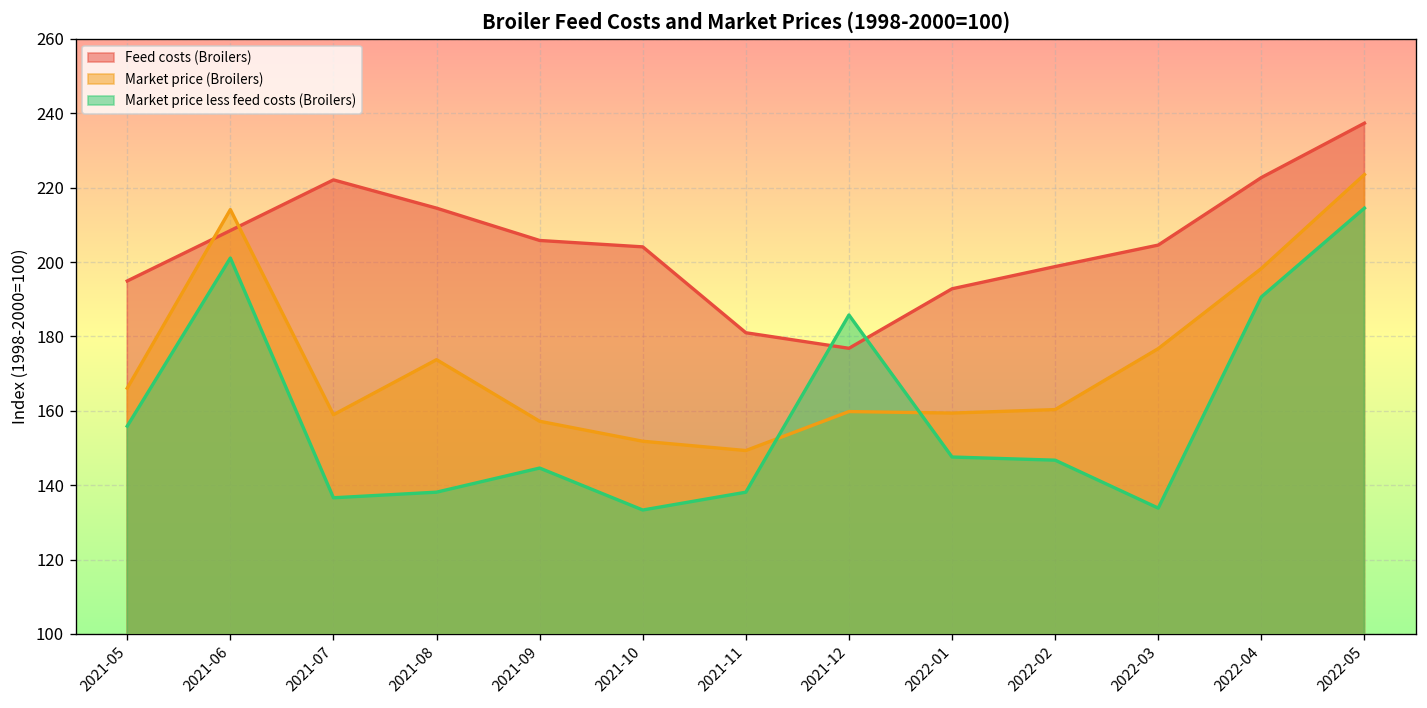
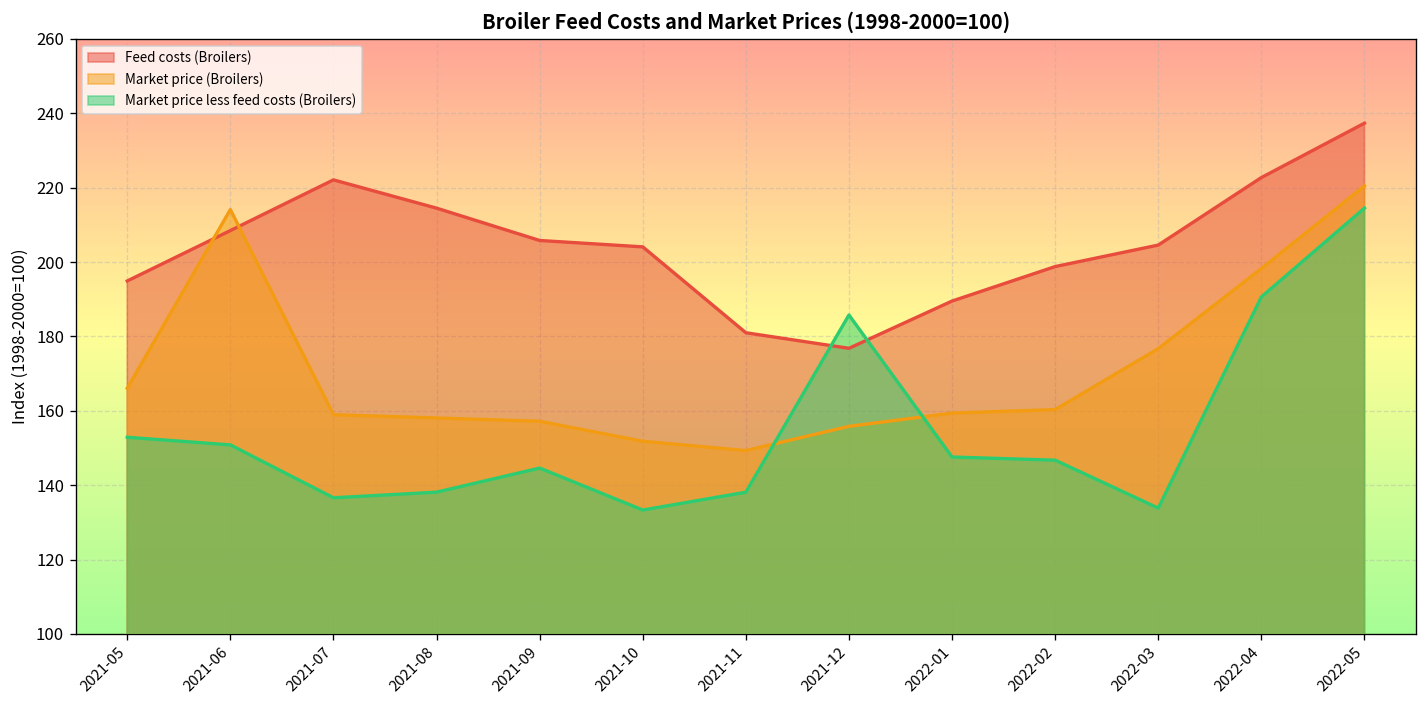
Market price less feed costs (Broilers), 2021-05: 156 -> 153
Market price less feed costs (Broilers), 2021-06: 201 -> 151
Market price (Broilers), 2021-08: 174 -> 158
Market price (Broilers), 2021-12: 160 -> 156
Feed costs (Broilers), 2022-01: 193 -> 190
Market price (Broilers), 2022-05: 224 -> 220
